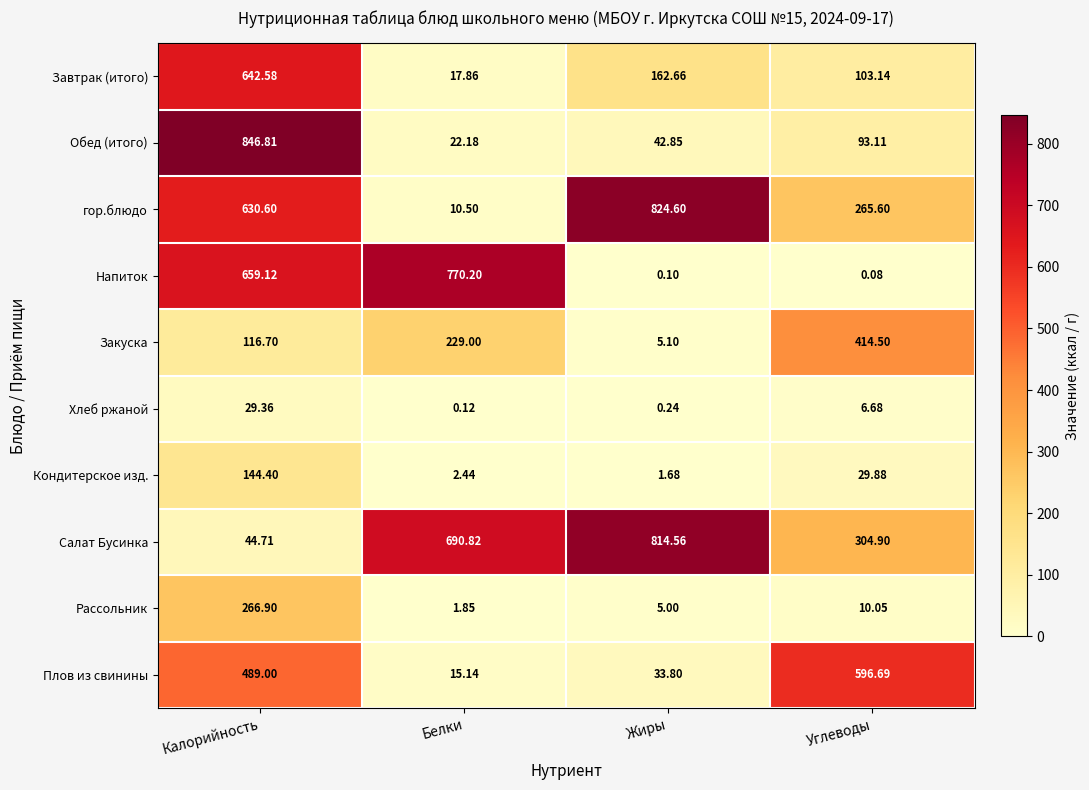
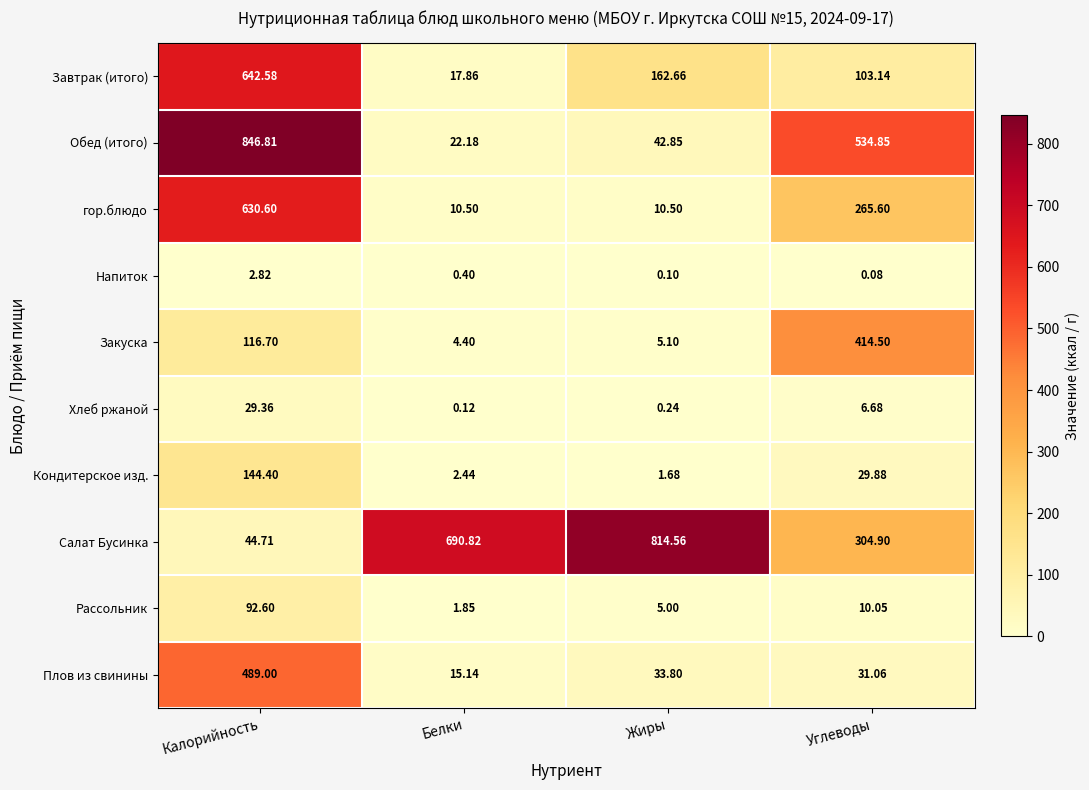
Обед (итого), Углеводы: 93.11 -> 534.85
гор.блюдо, Жиры: 824.60 -> 10.50
Напиток, Калорийность: 659.12 -> 2.82
Напиток, Белки: 770.20 -> 0.40
Закуска, Белки: 229.00 -> 4.40
Рассольник, Калорийность: 266.90 -> 92.60
Плов из свинины, Углеводы: 596.69 -> 31.06
